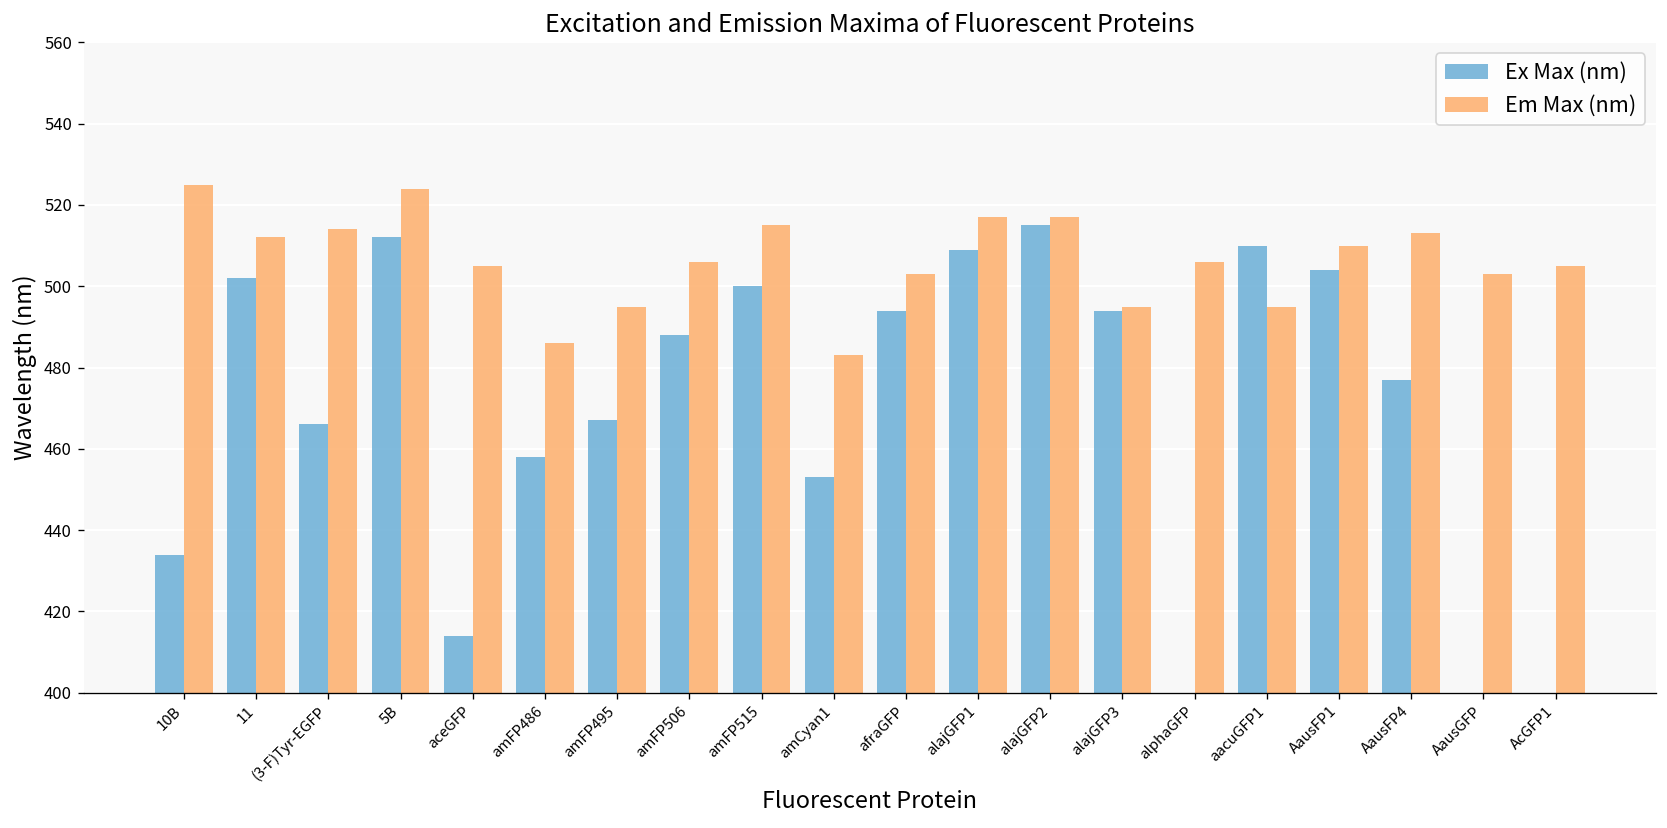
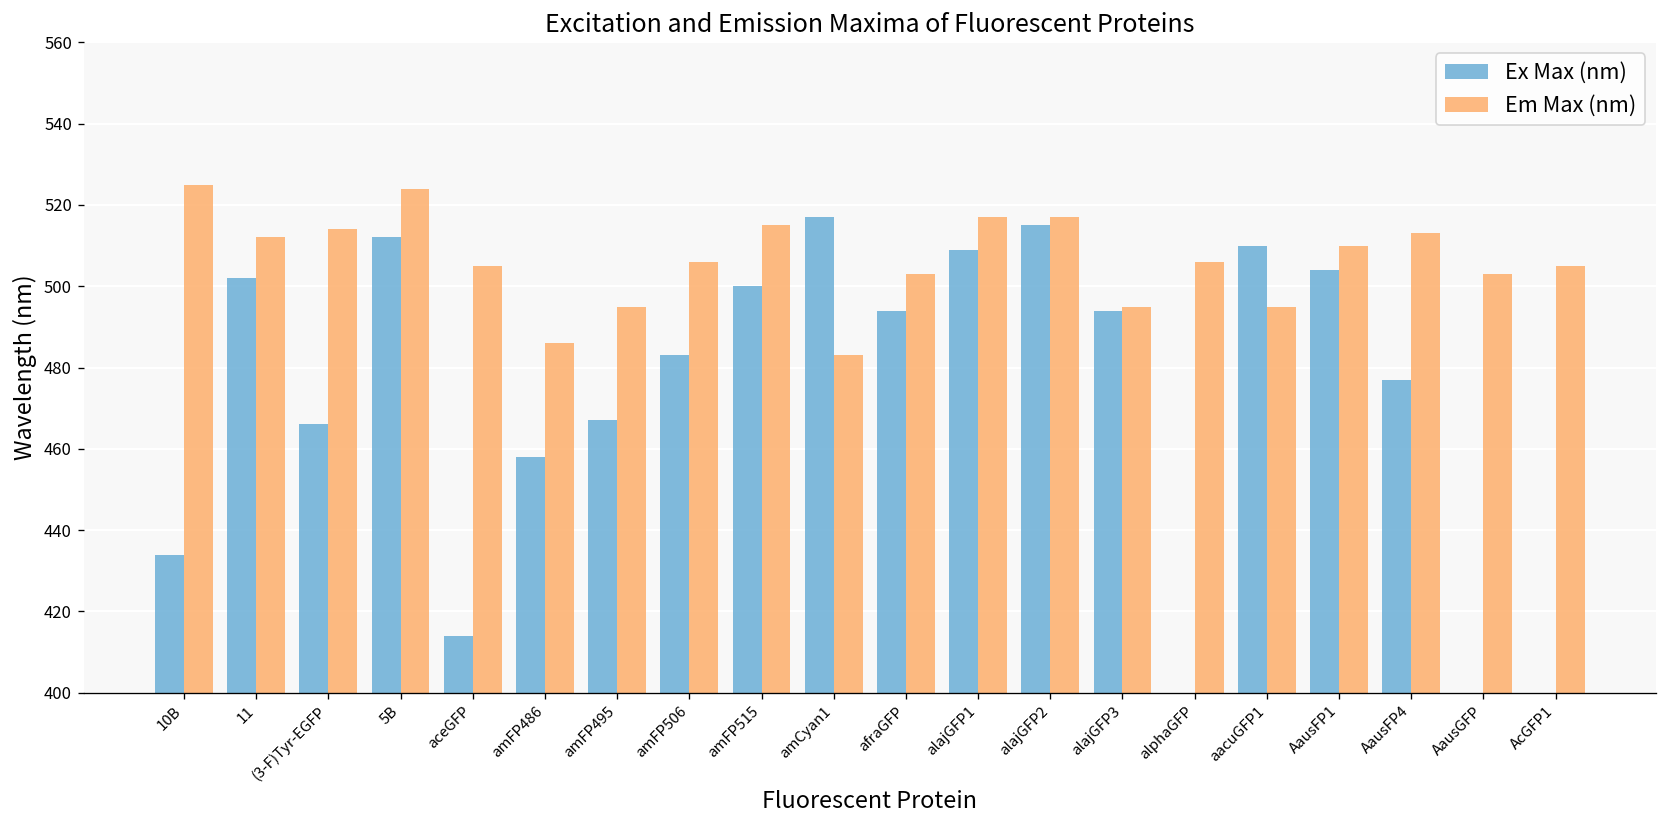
Ex Max (nm), amFP506: 488 -> 483
Ex Max (nm), amCyan1: 453 -> 517
